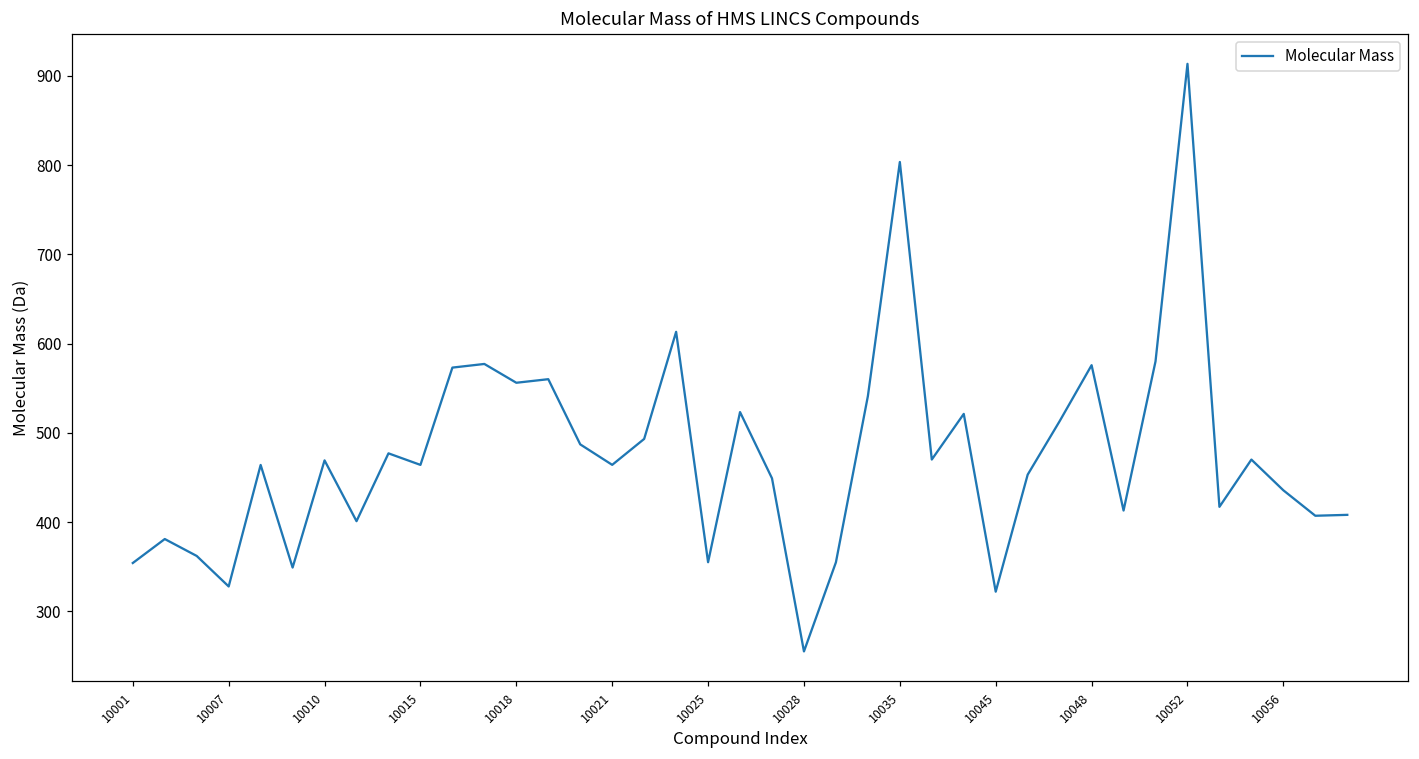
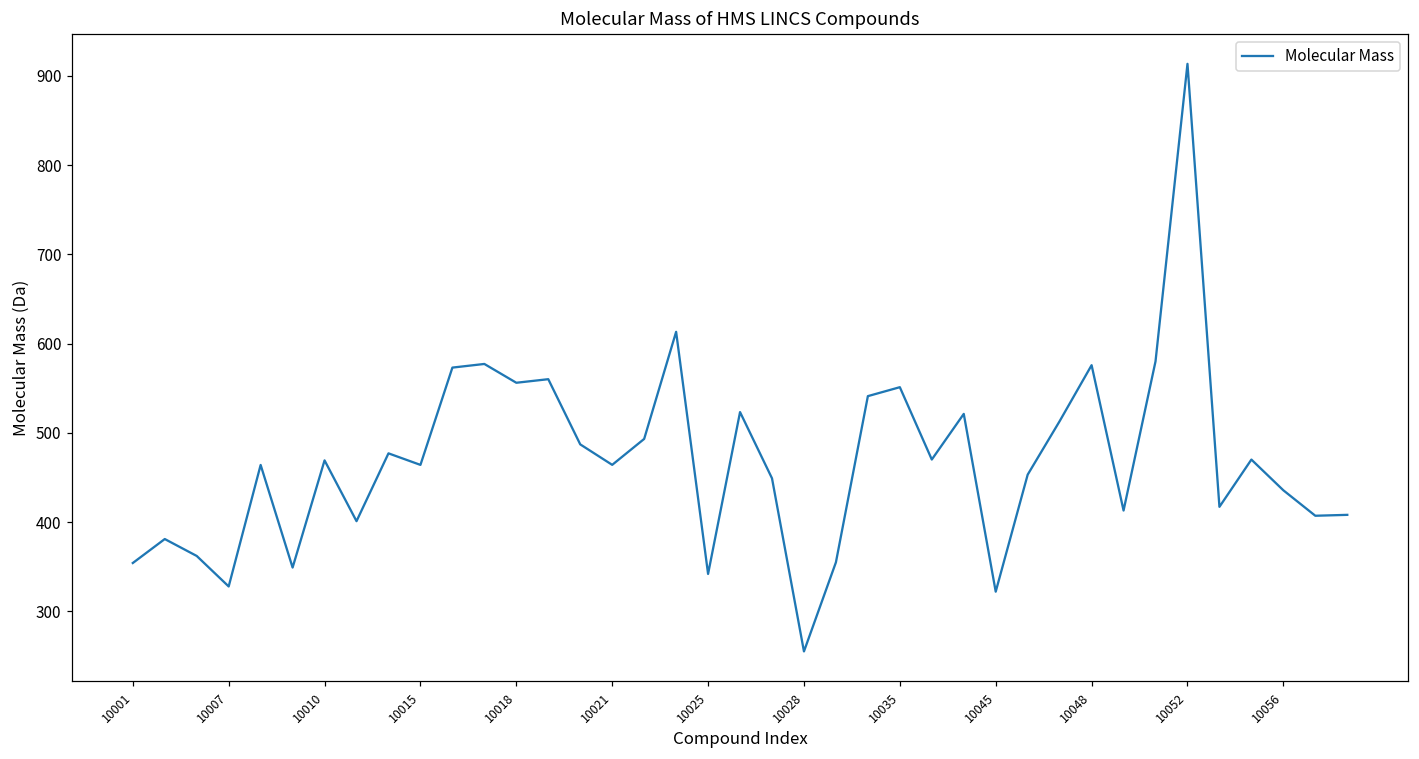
10025: 360 -> 340
10035: 800 -> 550
